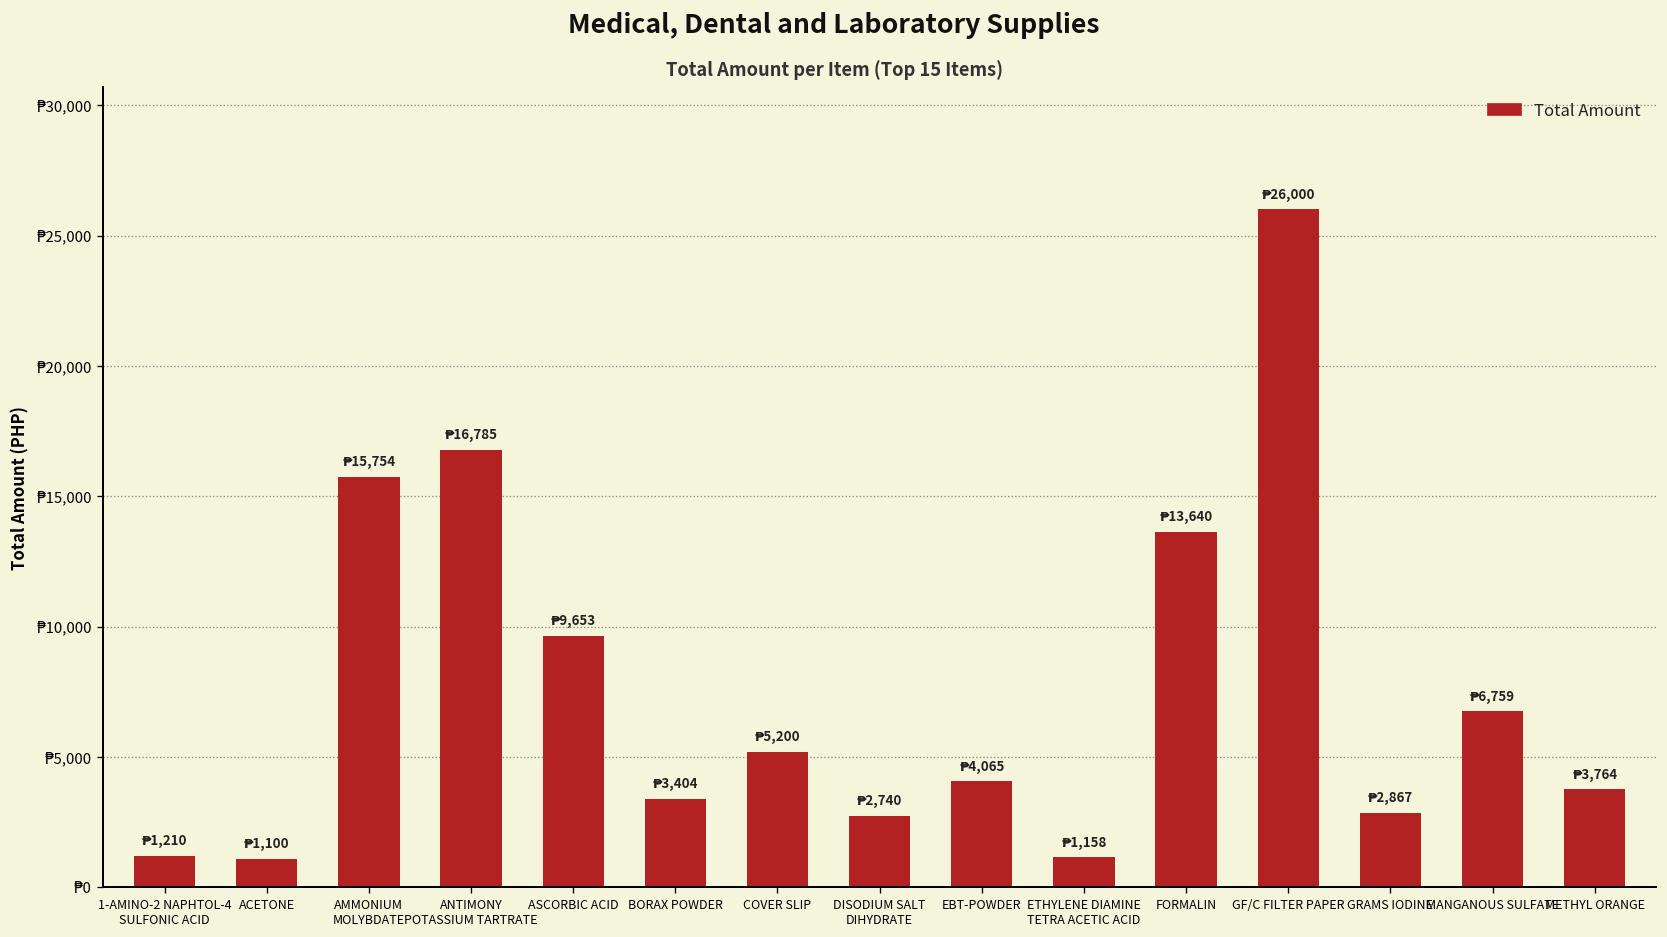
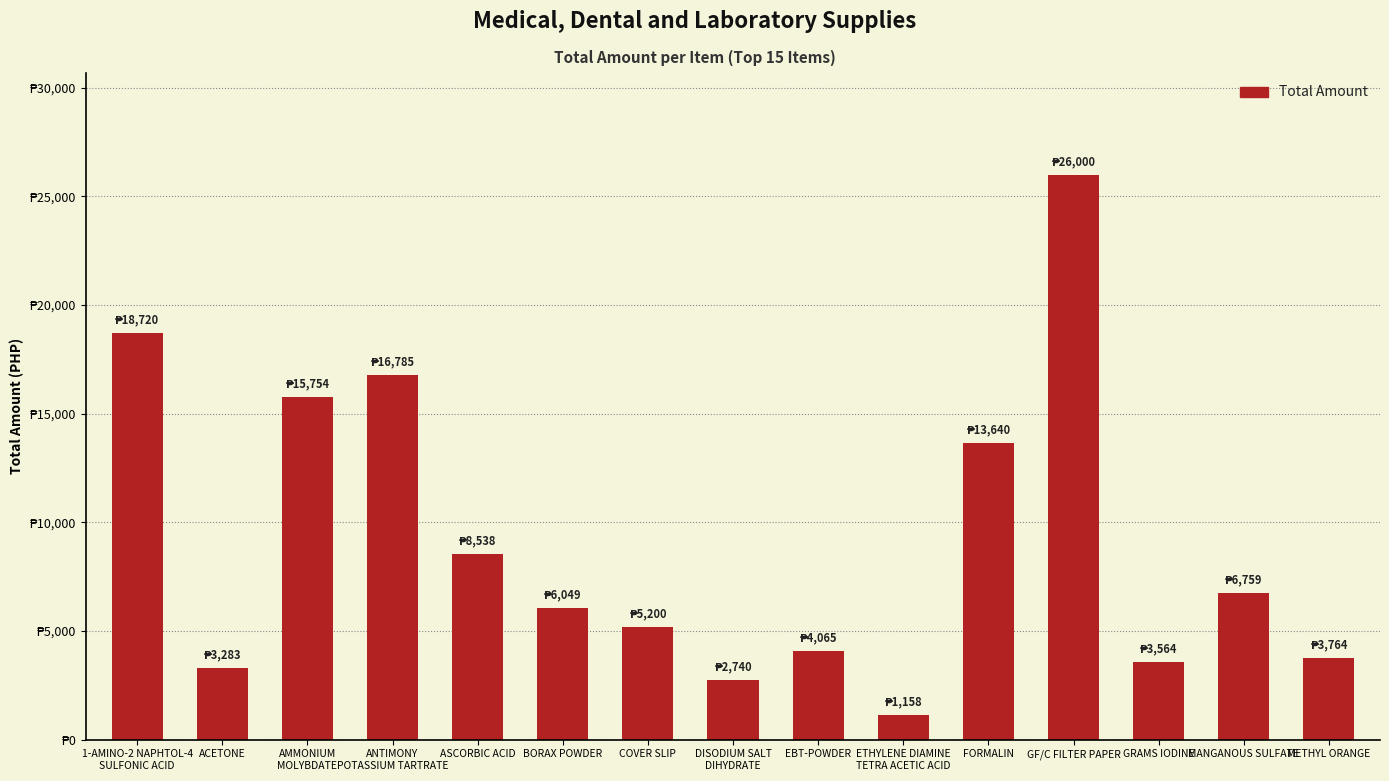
1-AMINO-2 NAPHTOL-4 SULFONIC ACID: 1,210 -> 18,720
ACETONE: 1,100 -> 3,283
ASCORBIC ACID: 9,653 -> 8,538
BORAX POWDER: 3,404 -> 6,049
GRAMS IODINE: 2,867 -> 3,564
